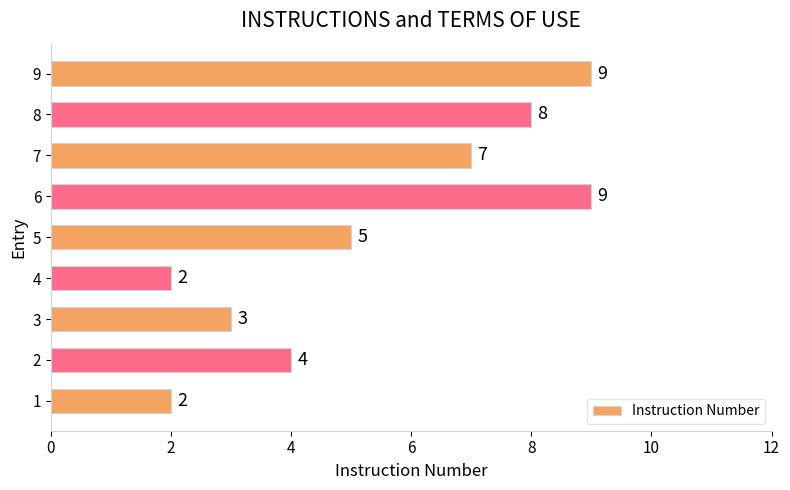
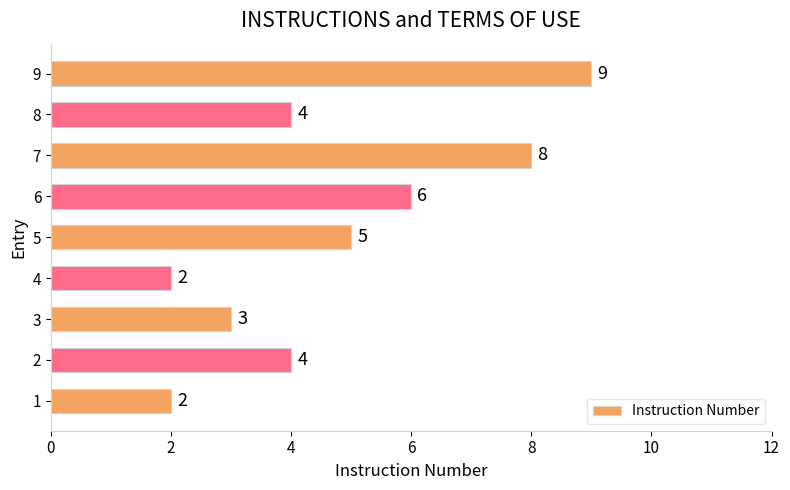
8: 8 -> 4
7: 7 -> 8
6: 9 -> 6
